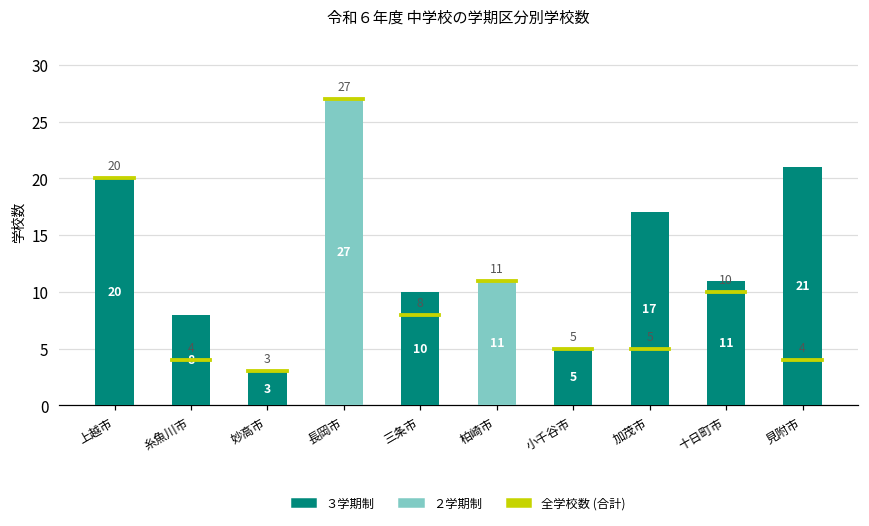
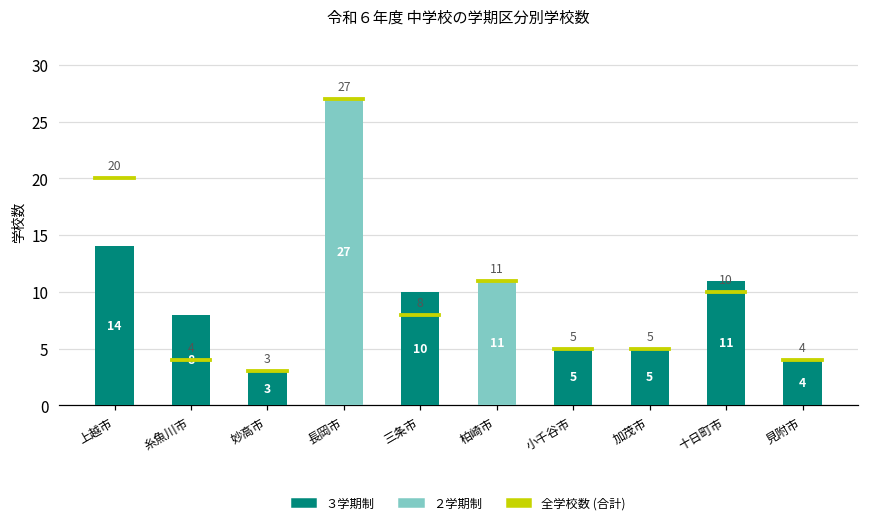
３学期制, 上越市: 20 -> 14
３学期制, 加茂市: 17 -> 5
３学期制, 見附市: 21 -> 4
